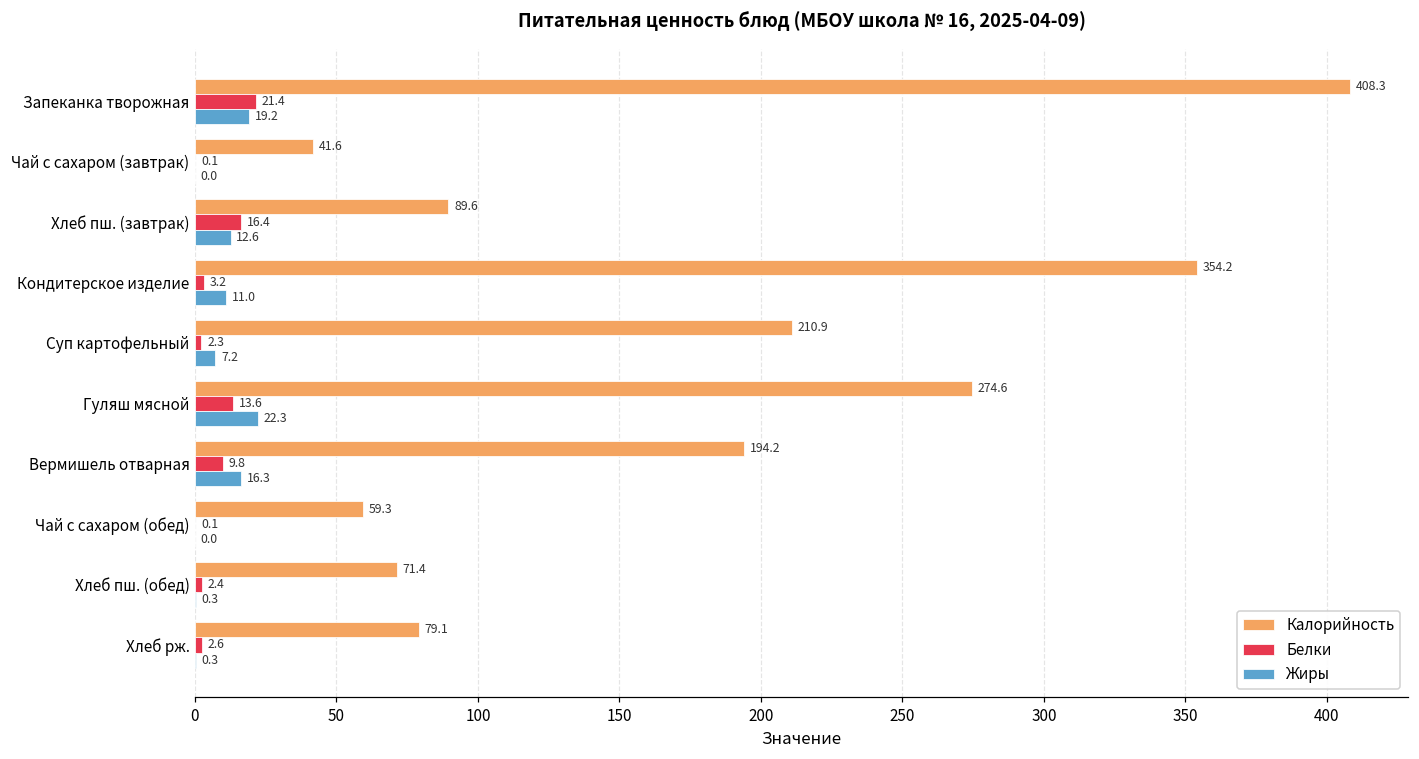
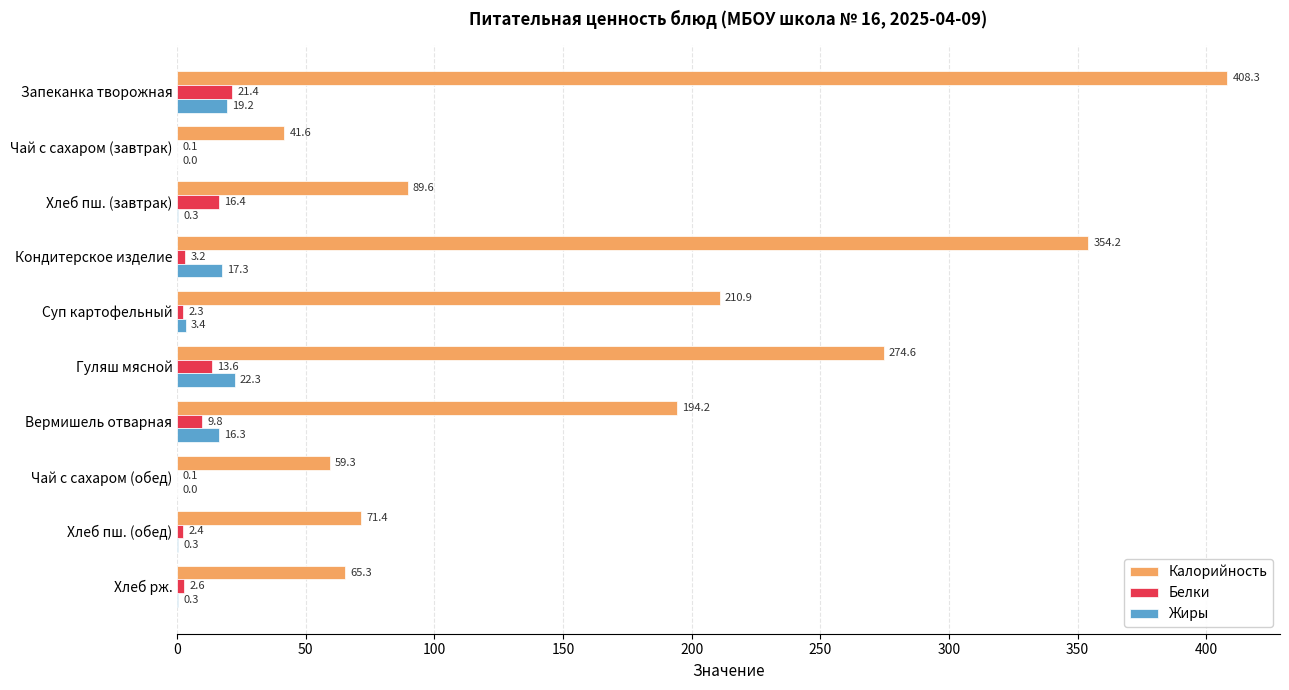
Жиры, Хлеб пш. (завтрак): 12.6 -> 0.3
Жиры, Кондитерское изделие: 11.0 -> 17.3
Жиры, Суп картофельный: 7.2 -> 3.4
Калорийность, Хлеб рж.: 79.1 -> 65.3
